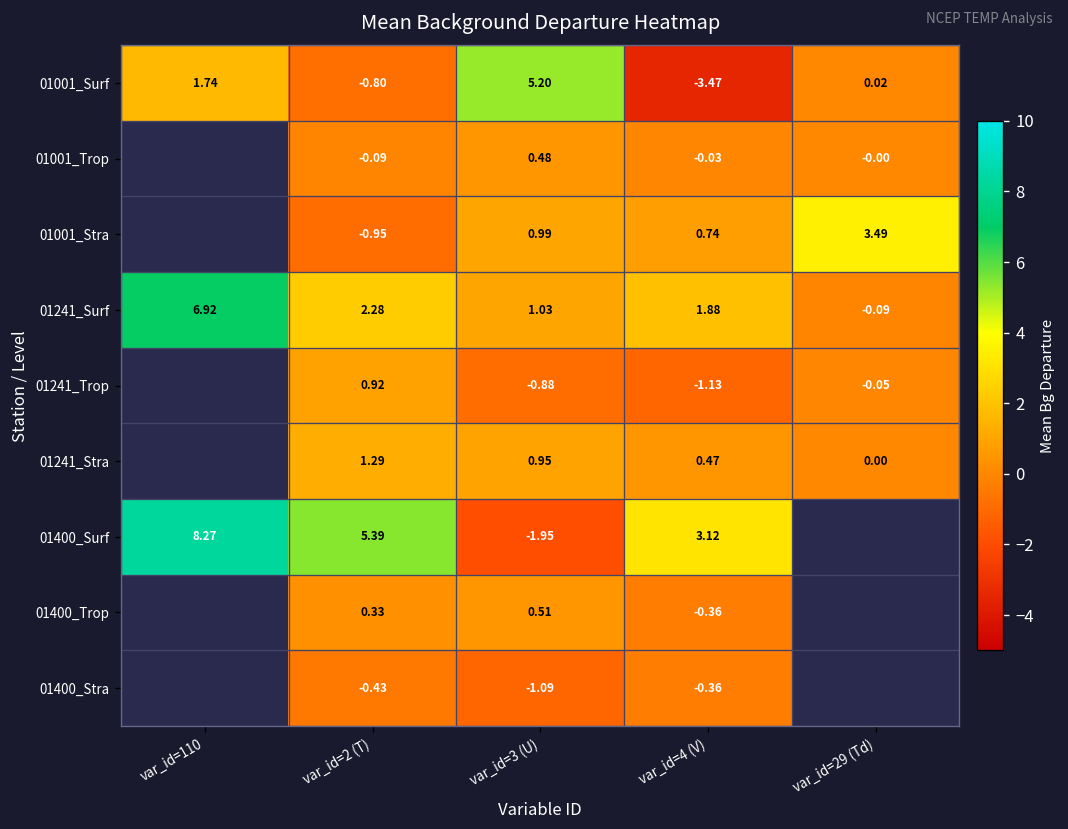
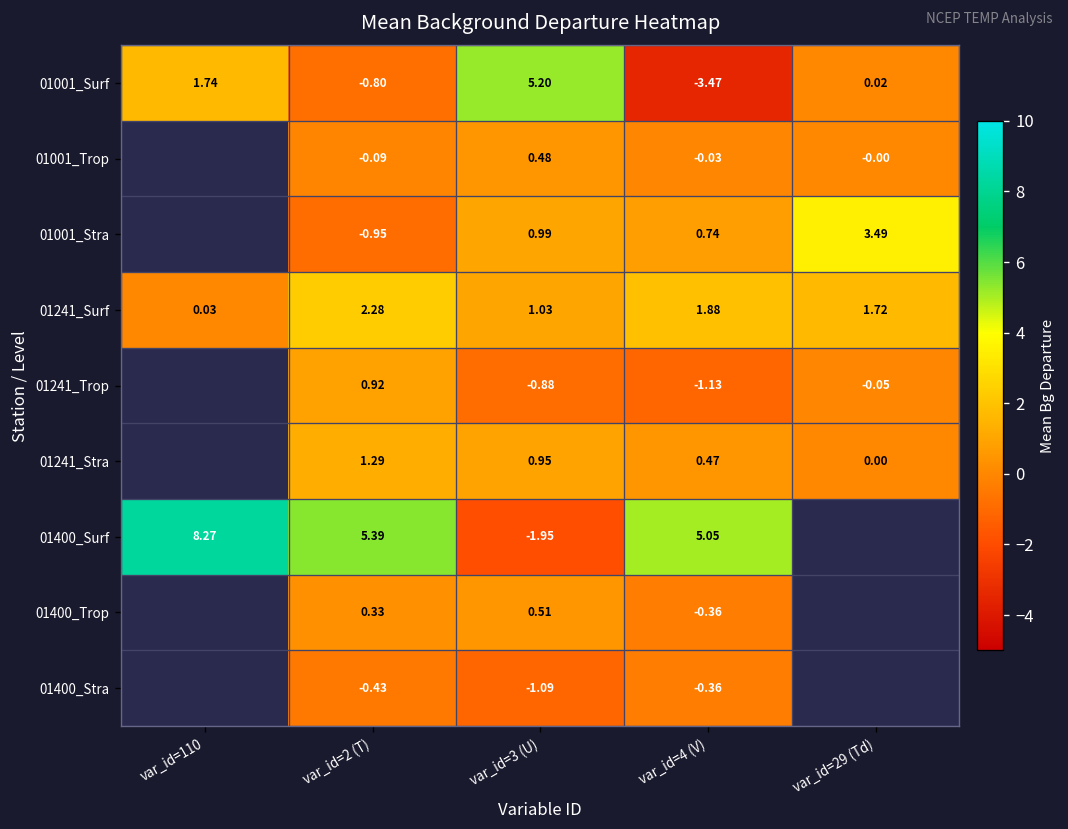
01241_Surf, var_id=110: 6.92 -> 0.03
01241_Surf, var_id=29 (Td): -0.09 -> 1.72
01400_Surf, var_id=4 (V): 3.12 -> 5.05
